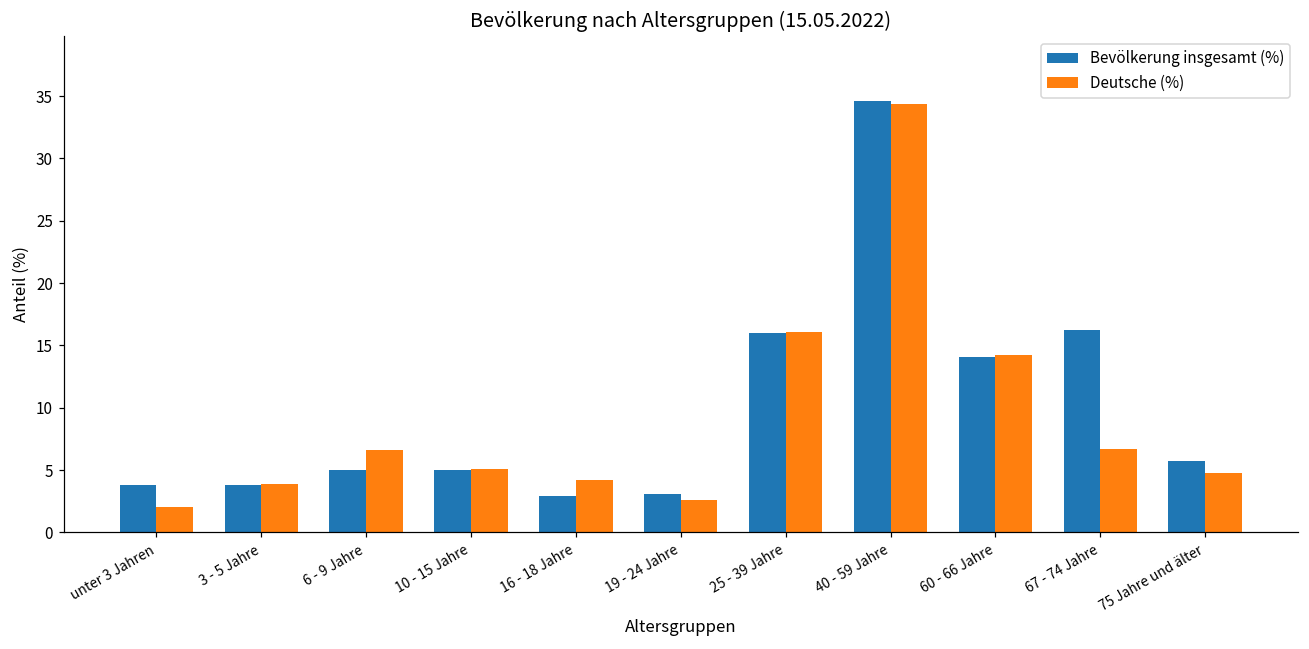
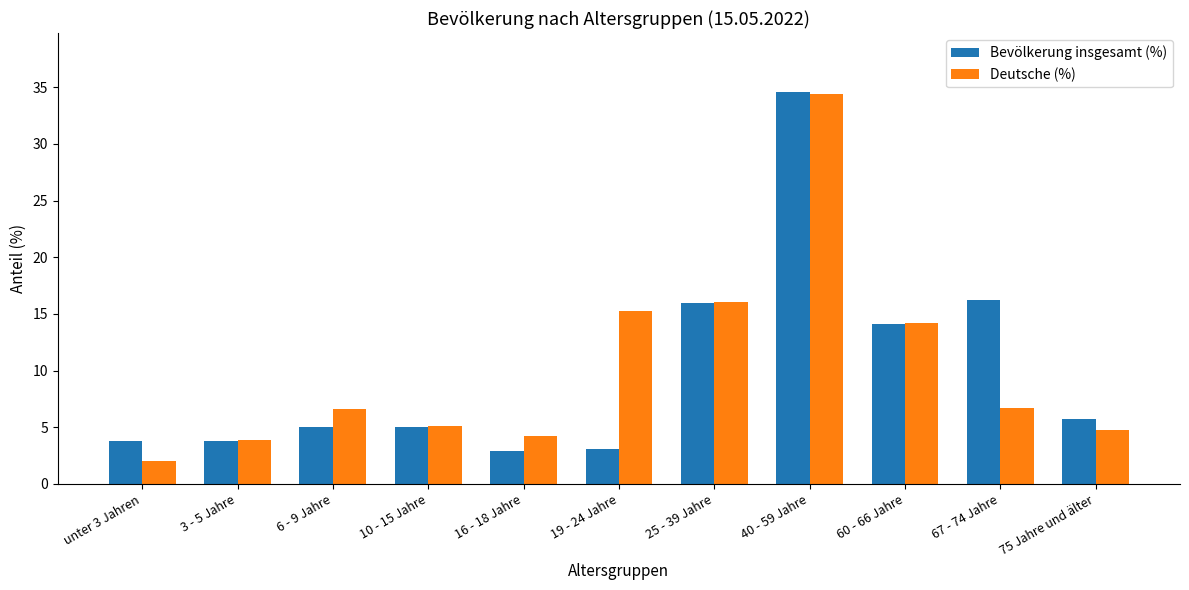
Deutsche (%), 19 - 24 Jahre: 2.6 -> 15.3
